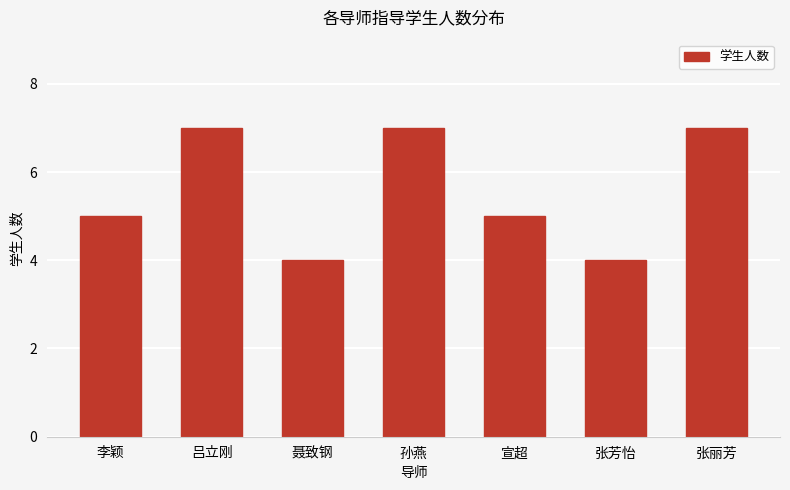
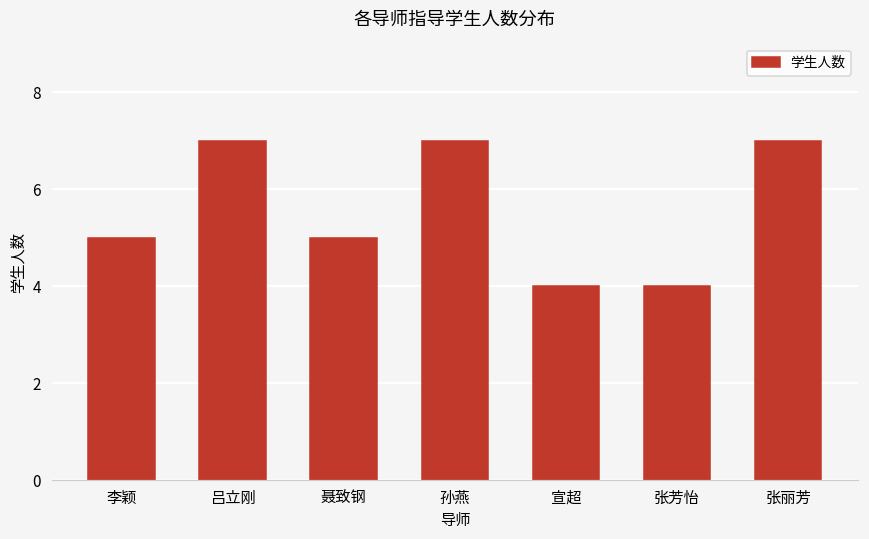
聂致钢: 4 -> 5
宣超: 5 -> 4
